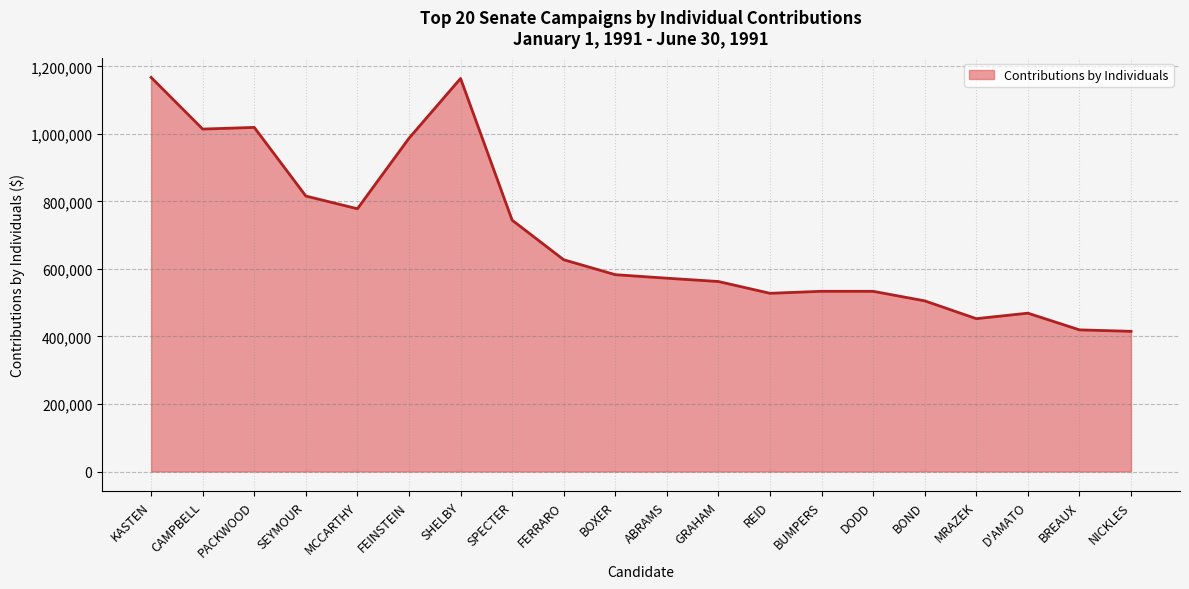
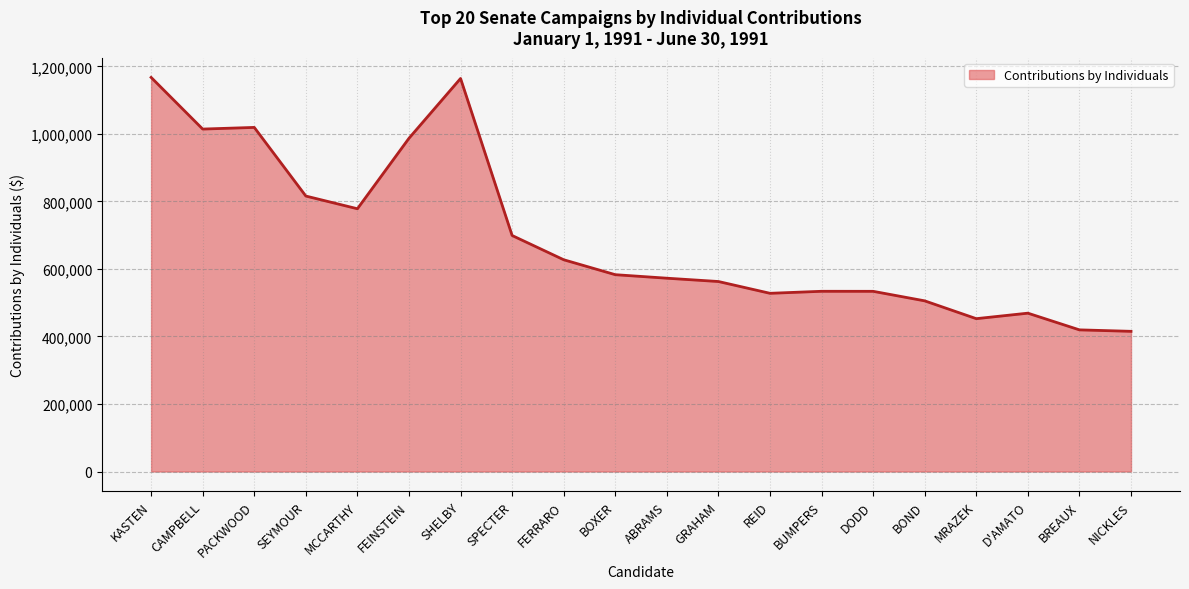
SPECTER: 740,000 -> 700,000
